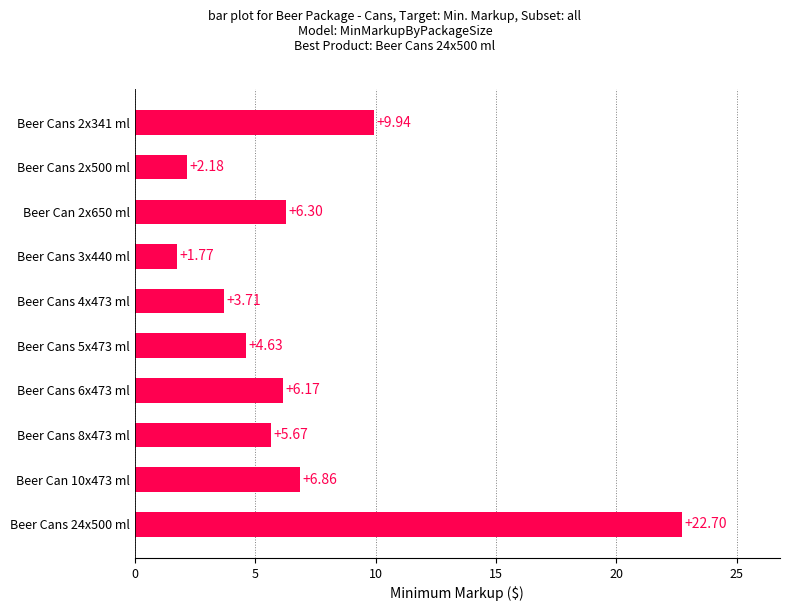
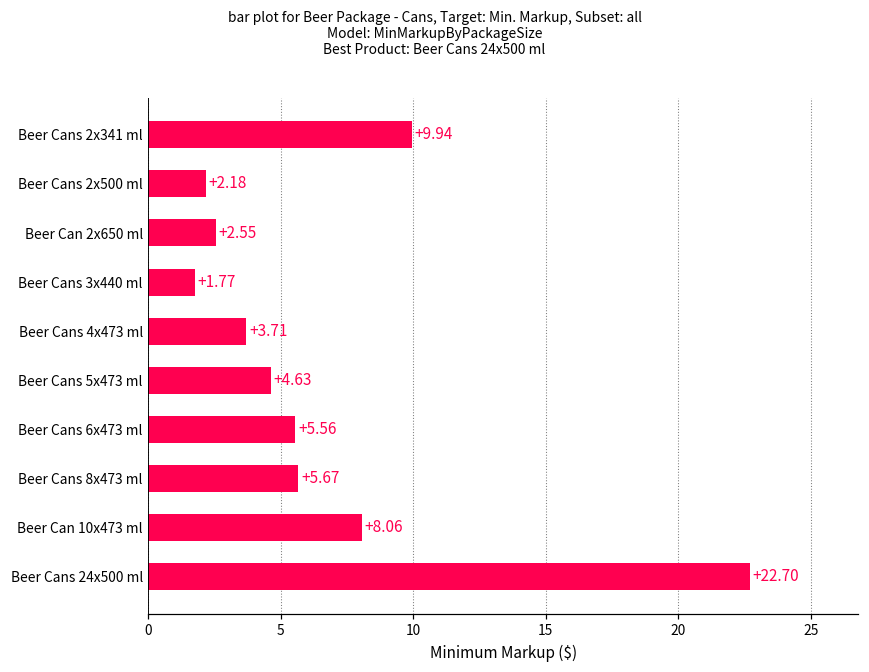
Beer Can 2x650 ml: +6.30 -> +2.55
Beer Cans 6x473 ml: +6.17 -> +5.56
Beer Can 10x473 ml: +6.86 -> +8.06
